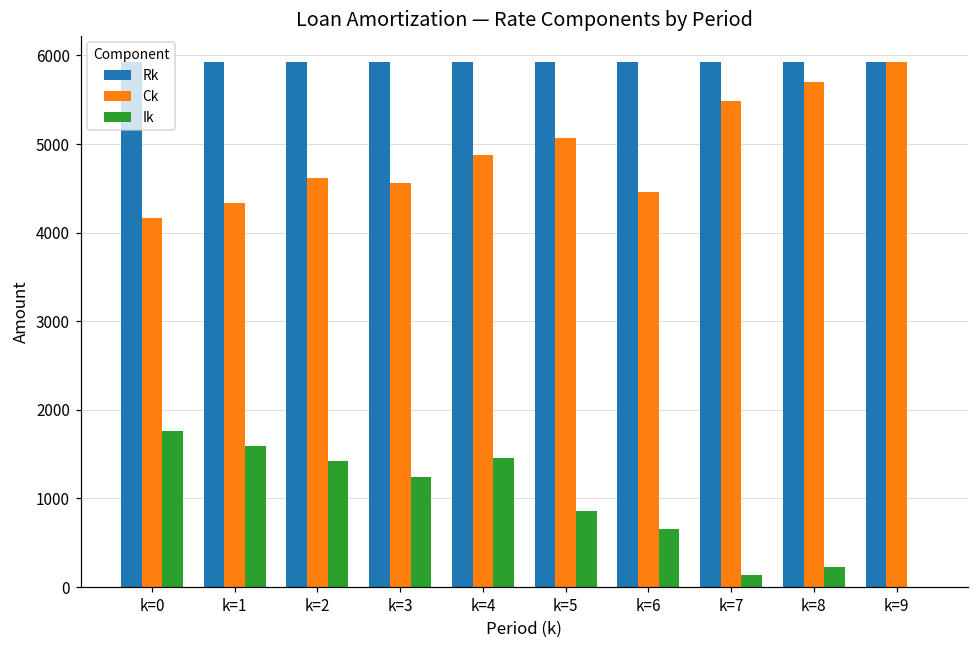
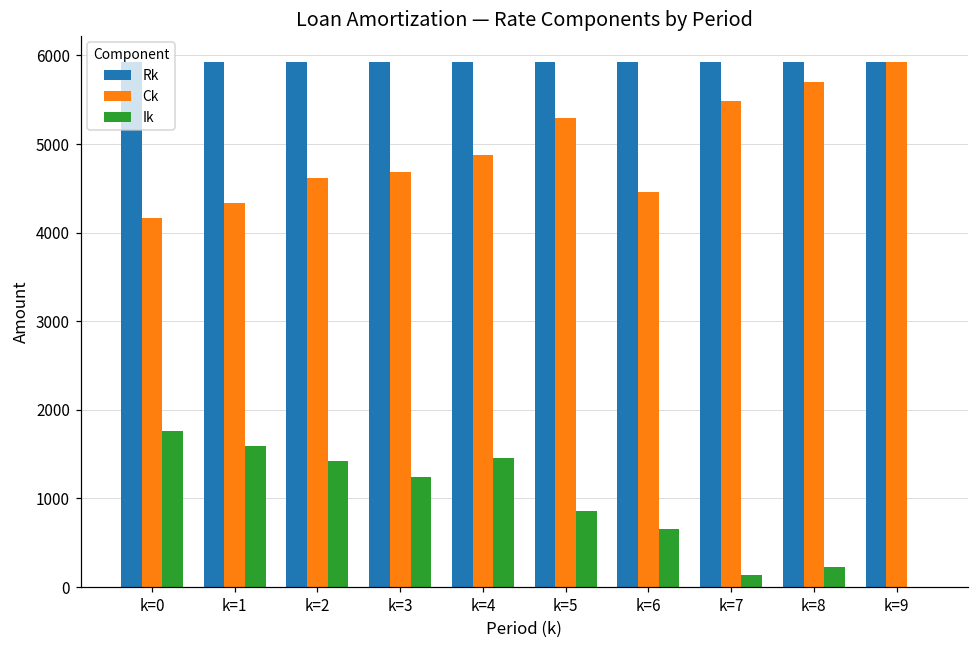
Ck, k=3: 4600 -> 4700
Ck, k=5: 5100 -> 5300
